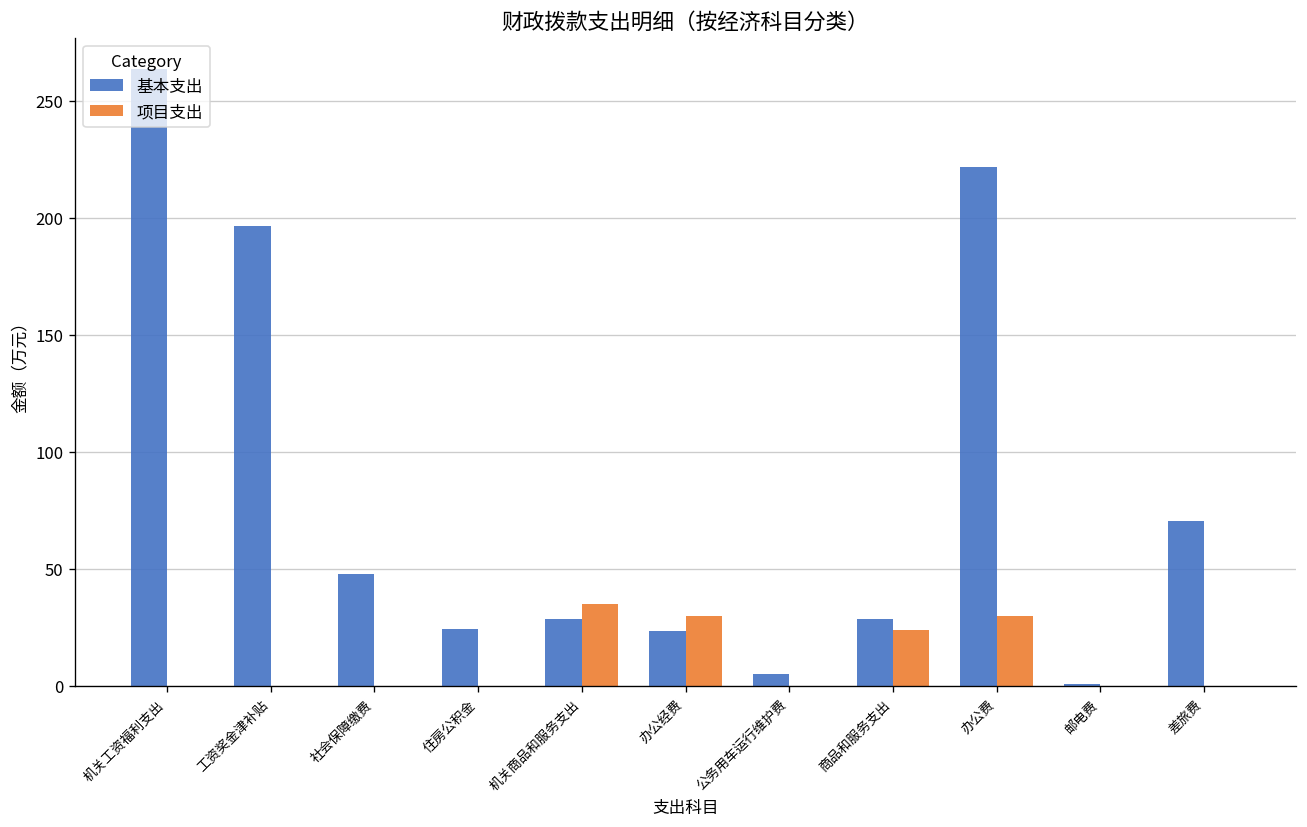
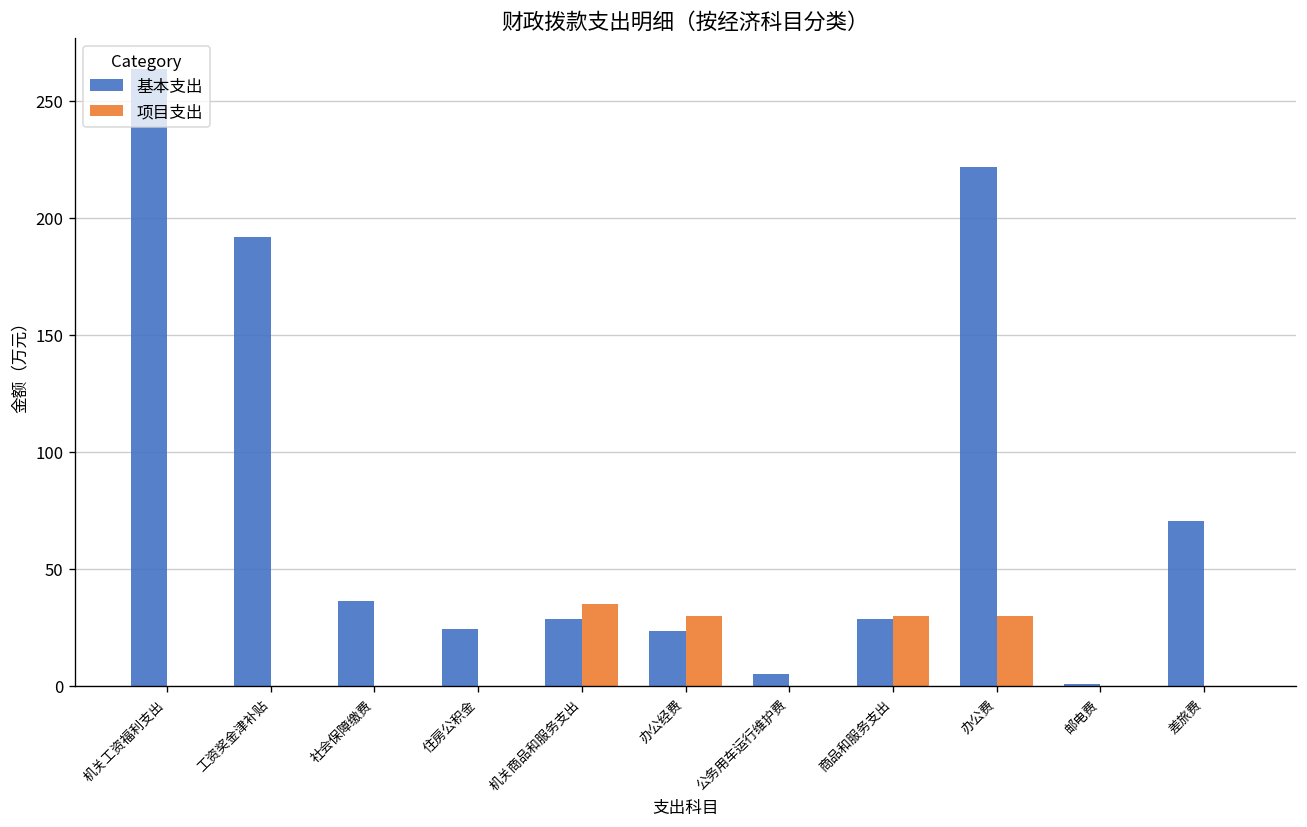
基本支出, 工资奖金津补贴: 196 -> 192
基本支出, 社会保障缴费: 48 -> 36
项目支出, 商品和服务支出: 24 -> 30
